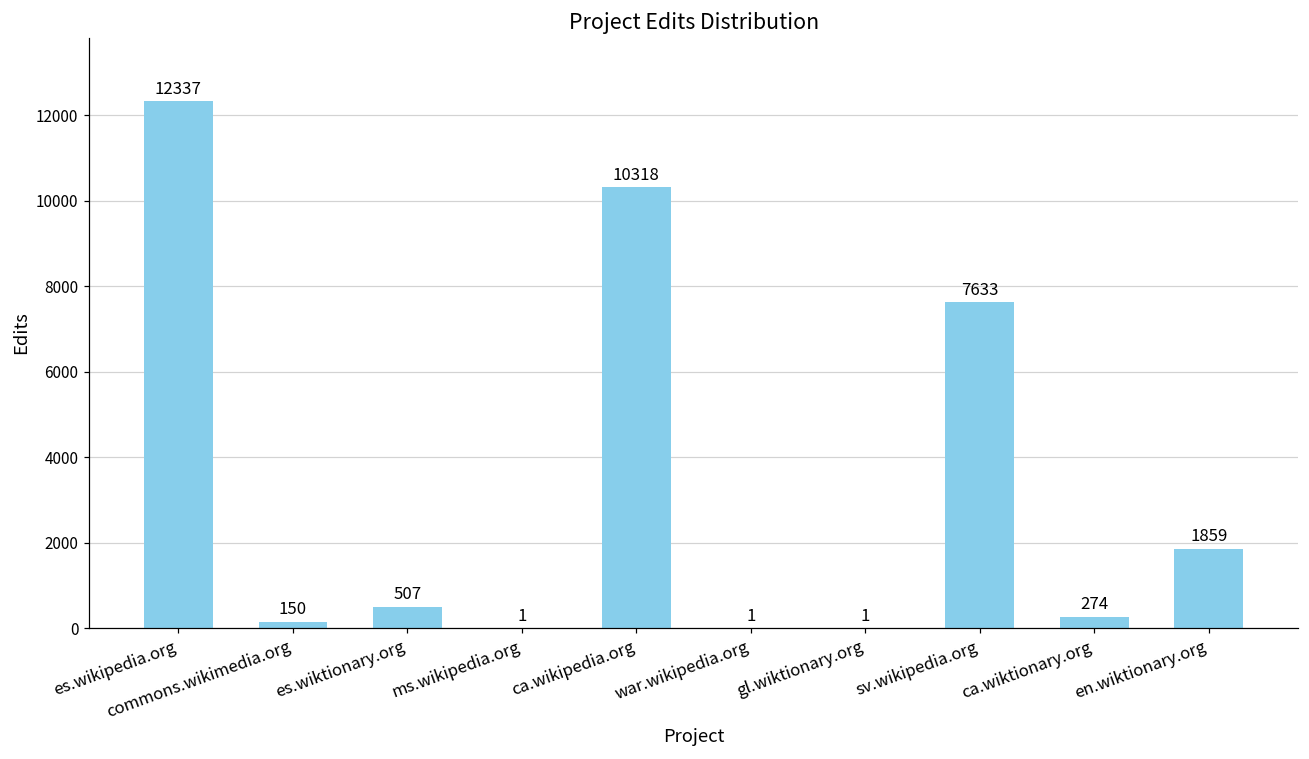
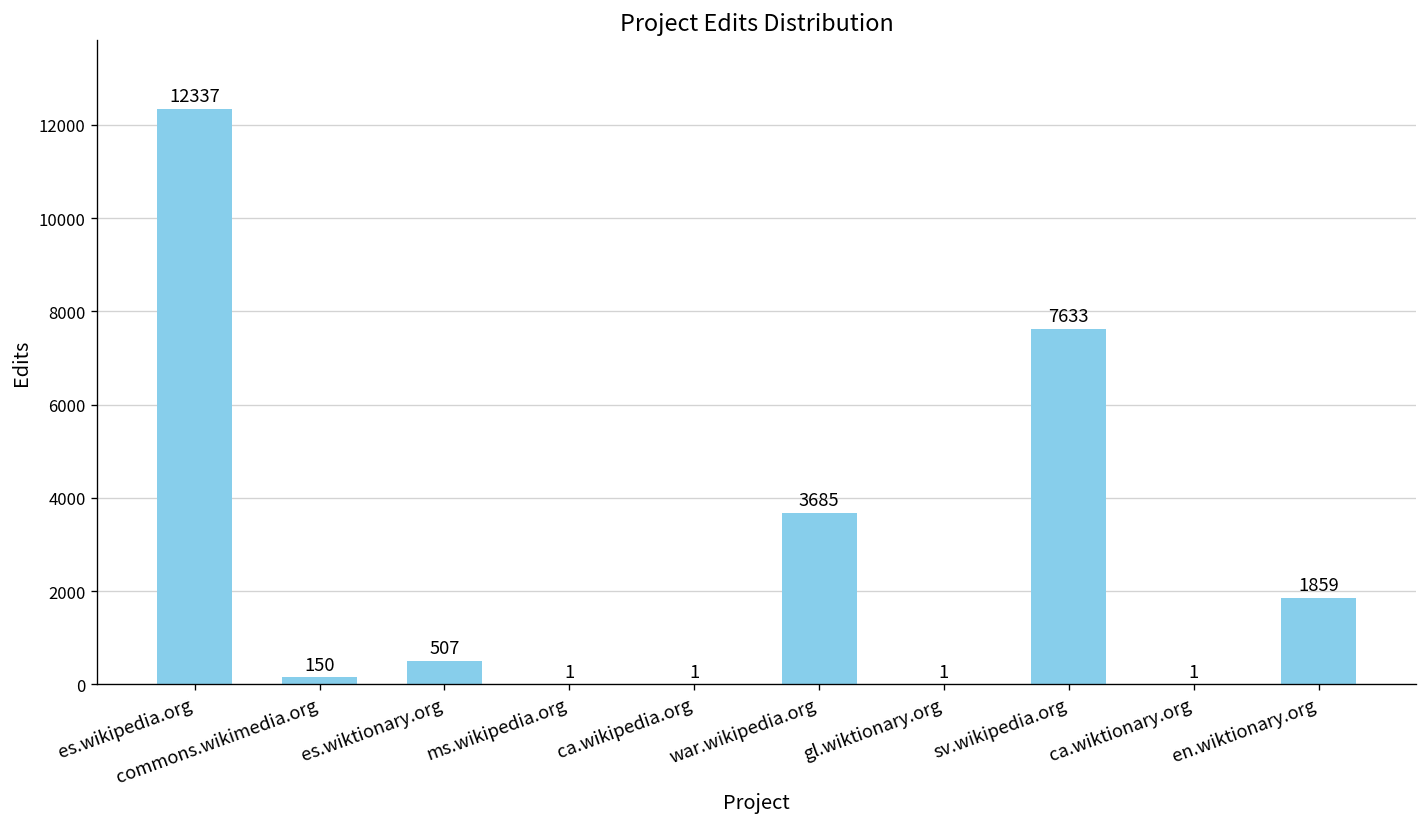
ca.wikipedia.org: 10318 -> 1
war.wikipedia.org: 1 -> 3685
ca.wiktionary.org: 274 -> 1
